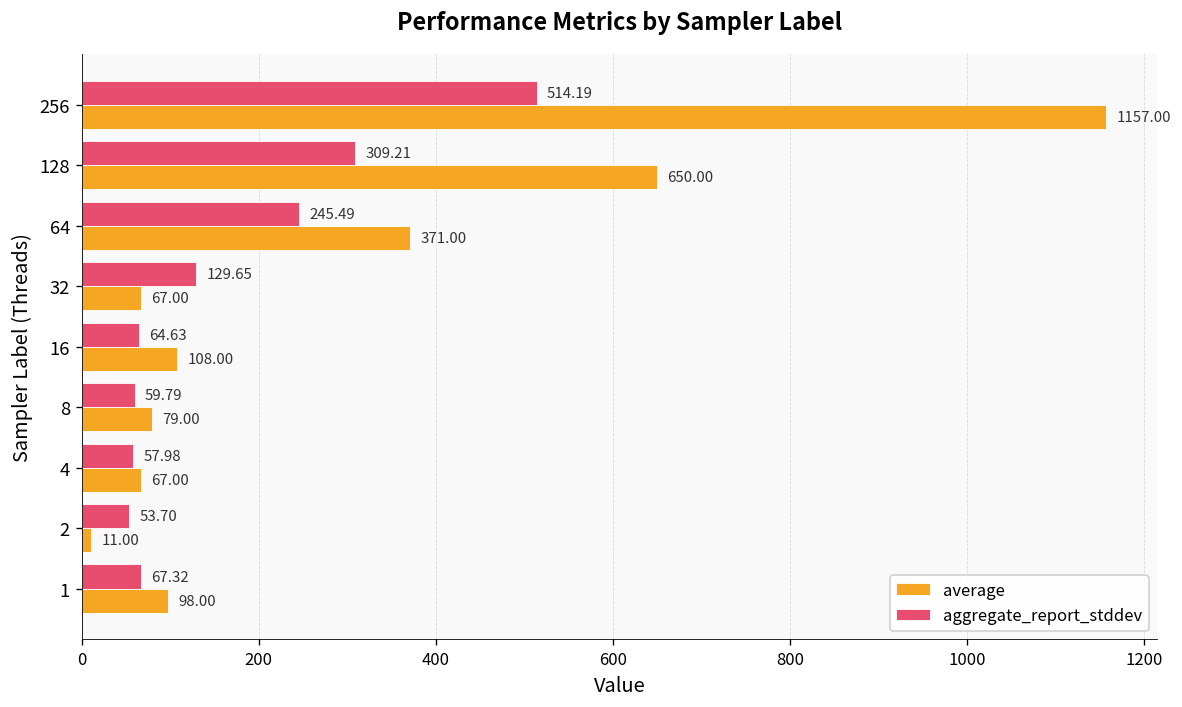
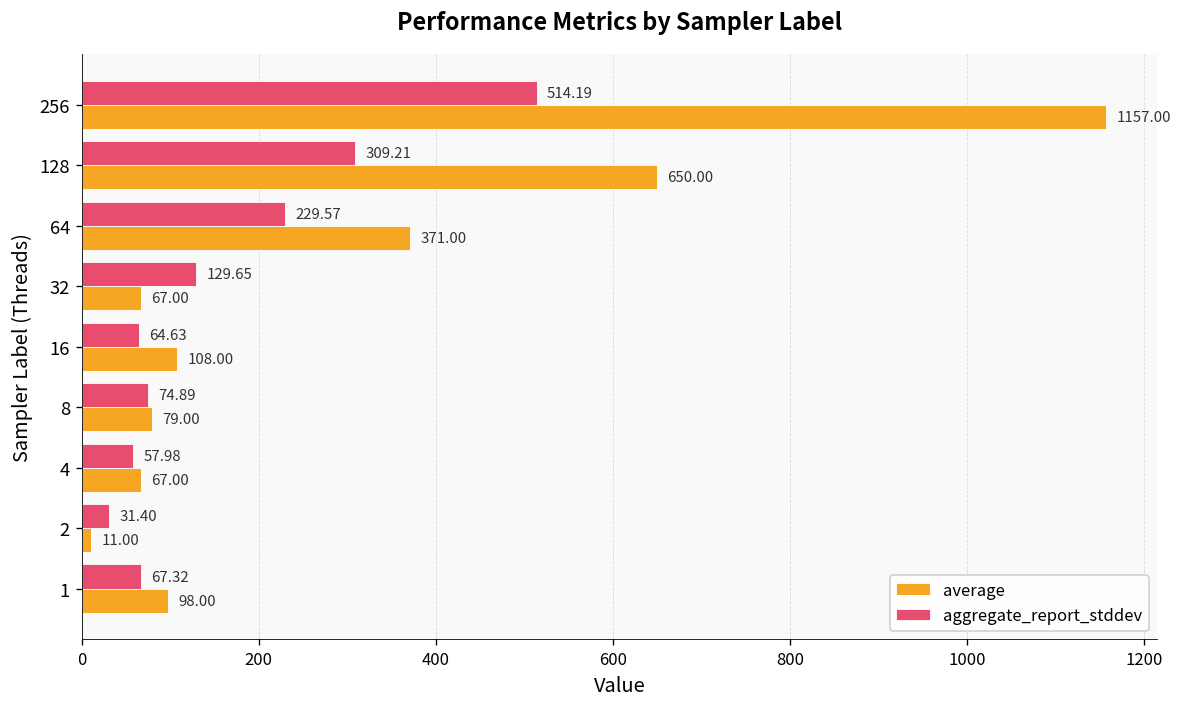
aggregate_report_stddev, 64: 245.49 -> 229.57
aggregate_report_stddev, 8: 59.79 -> 74.89
aggregate_report_stddev, 2: 53.70 -> 31.40
